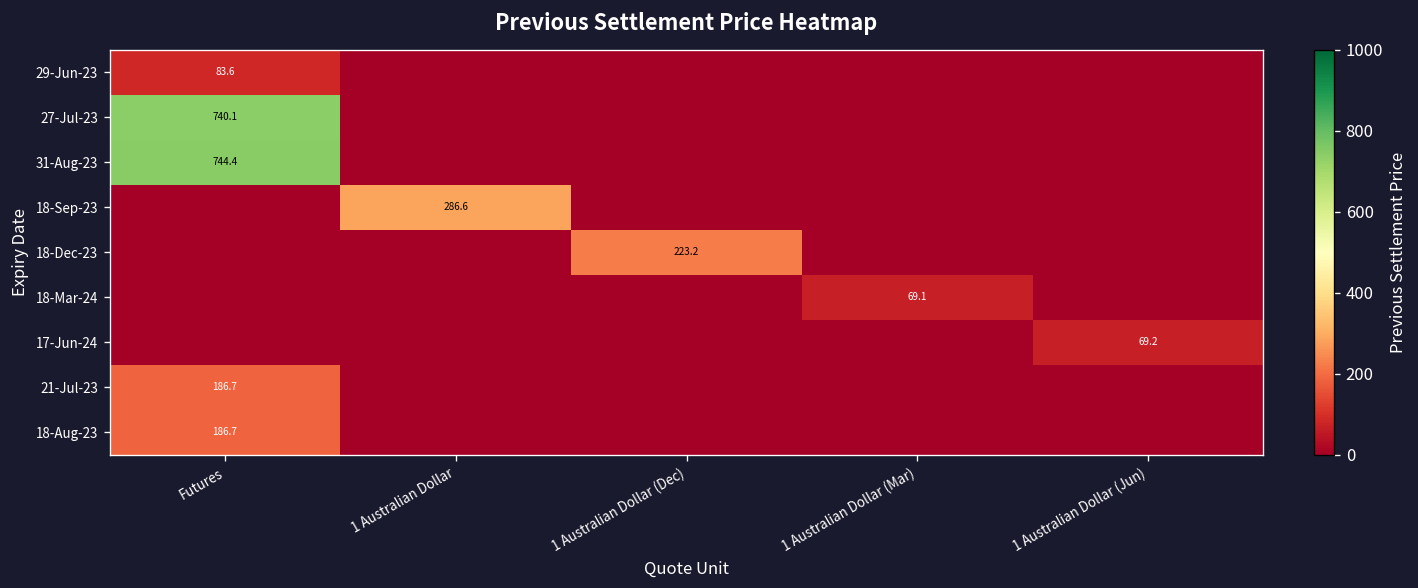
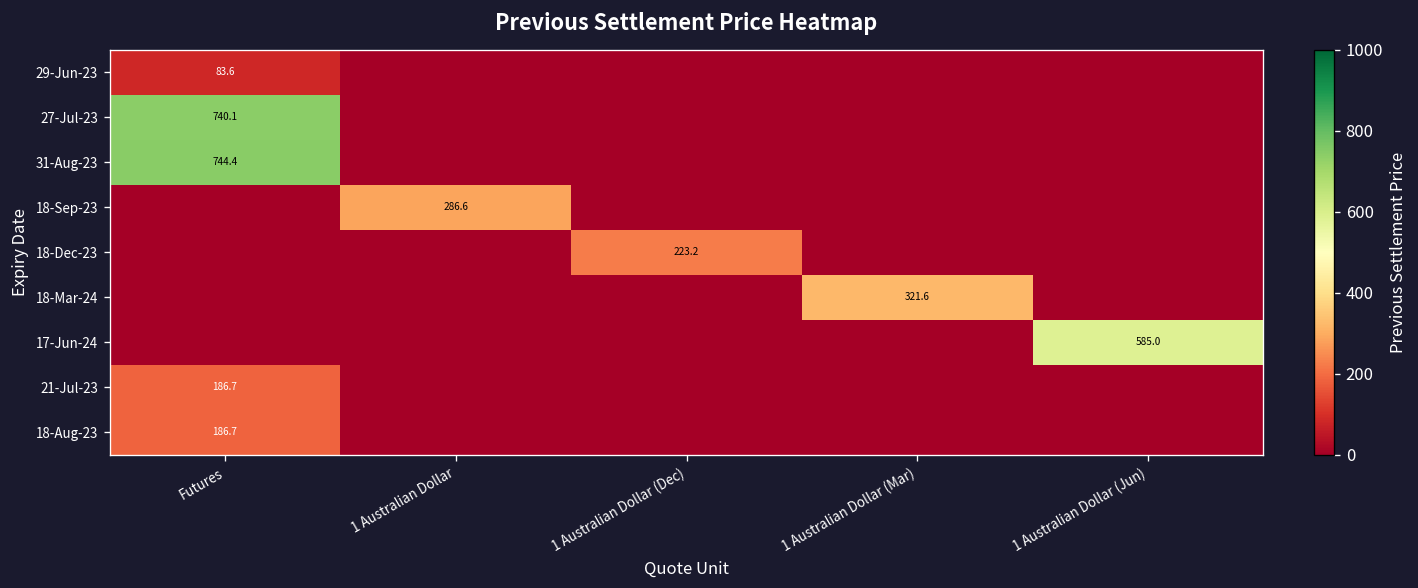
18-Mar-24, 1 Australian Dollar (Mar): 69.1 -> 321.6
17-Jun-24, 1 Australian Dollar (Jun): 69.2 -> 585.0
